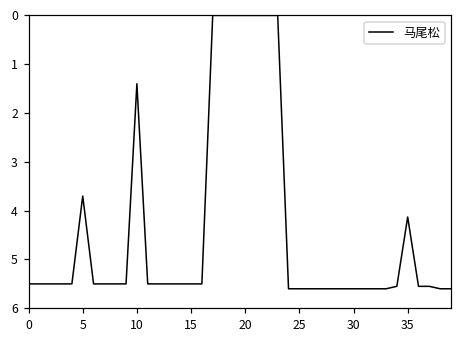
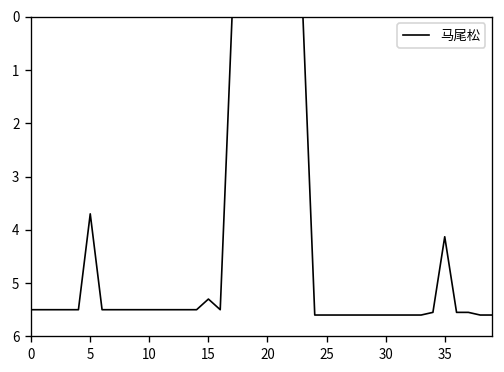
10: 1.4 -> 5.5
15: 5.5 -> 5.3
